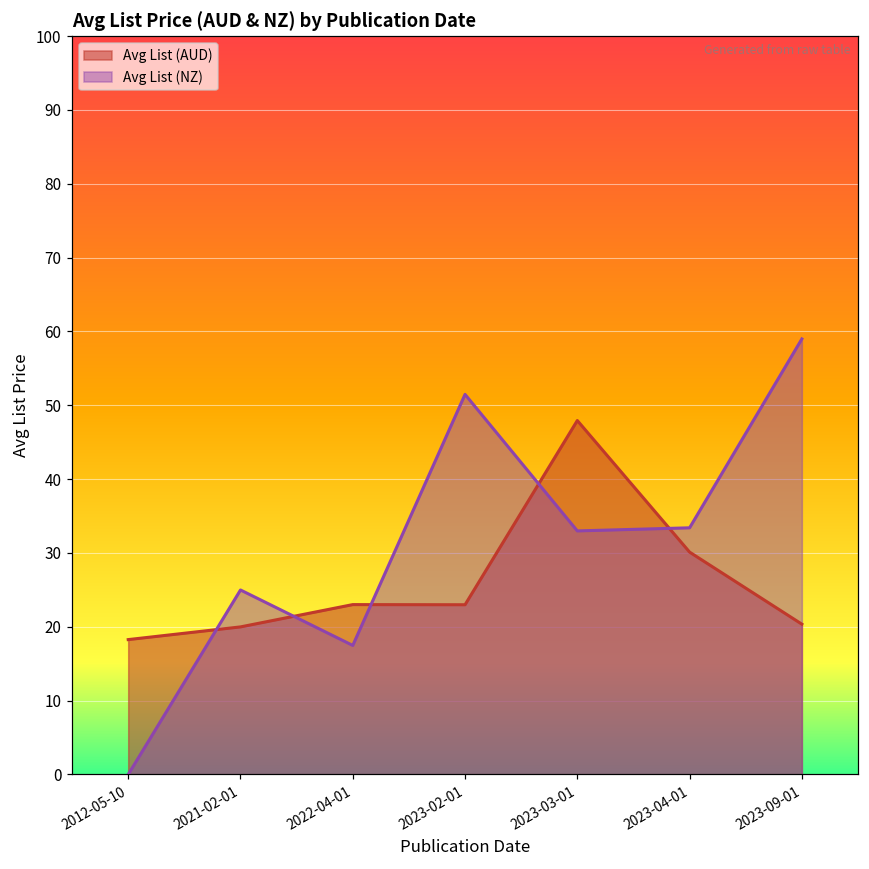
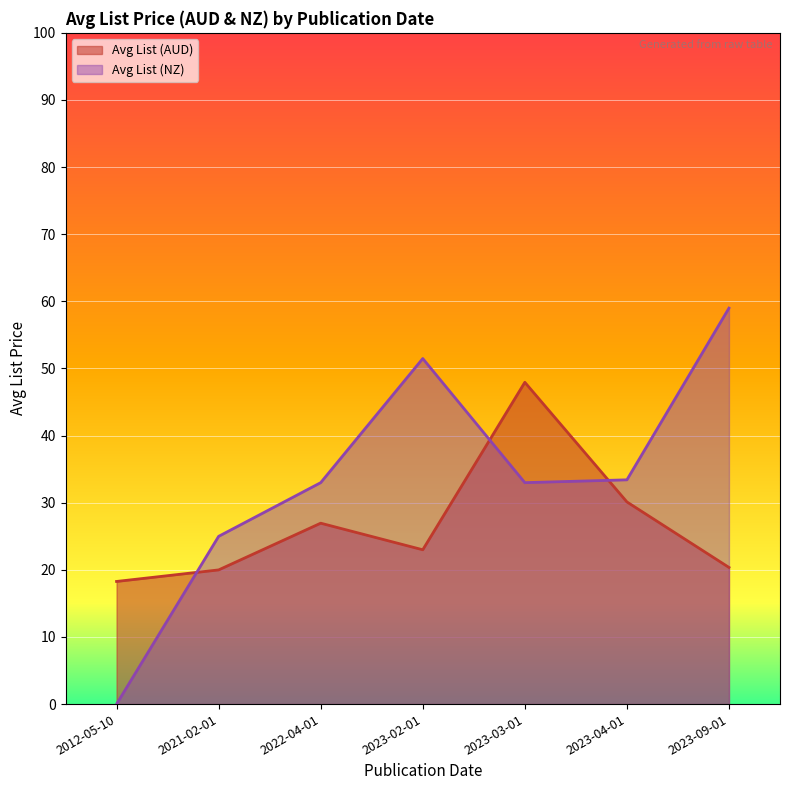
Avg List (AUD), 2022-04-01: 23 -> 27
Avg List (NZ), 2022-04-01: 17 -> 33
